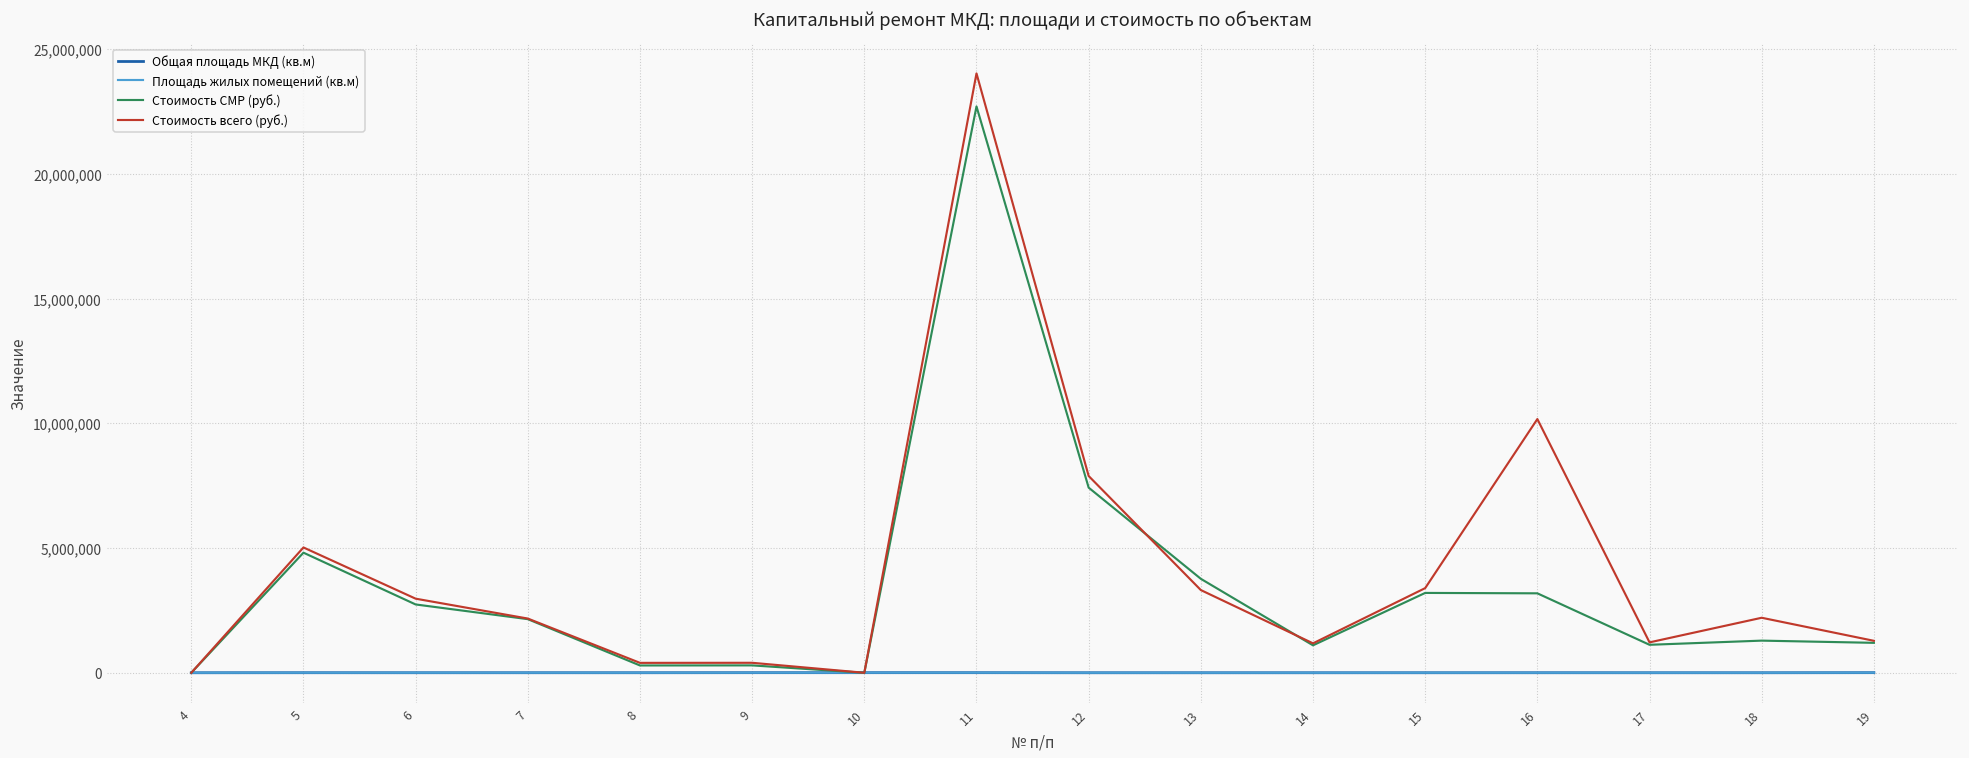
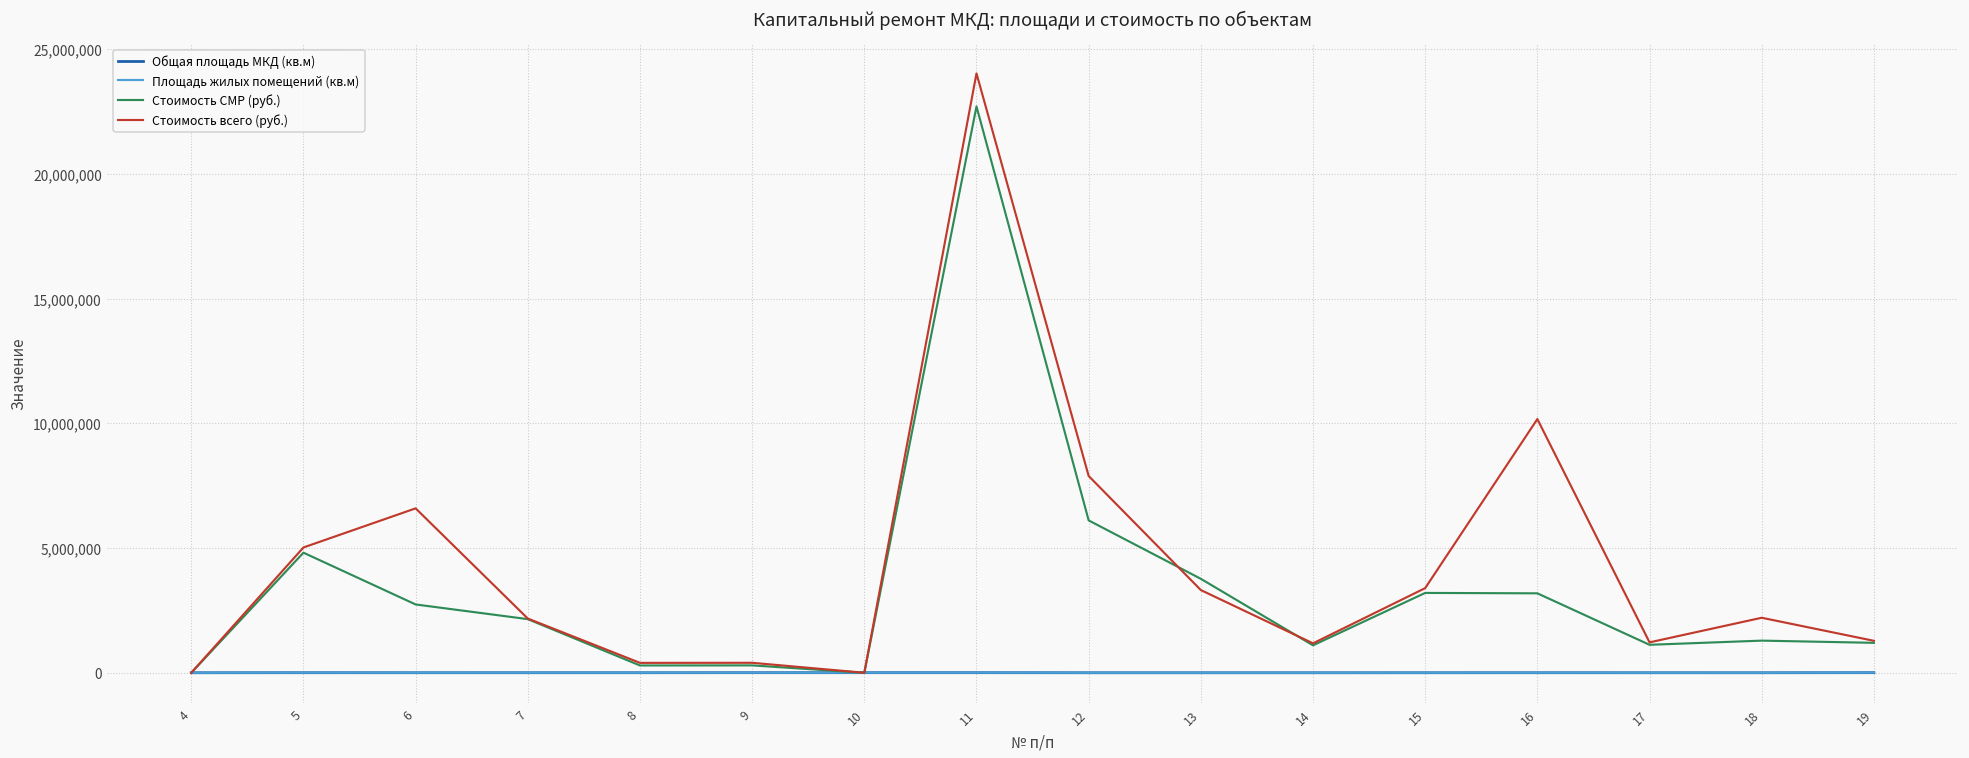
Стоимость всего (руб.), 6: 3,000,000 -> 6,600,000
Стоимость СМР (руб.), 12: 7,400,000 -> 6,100,000
